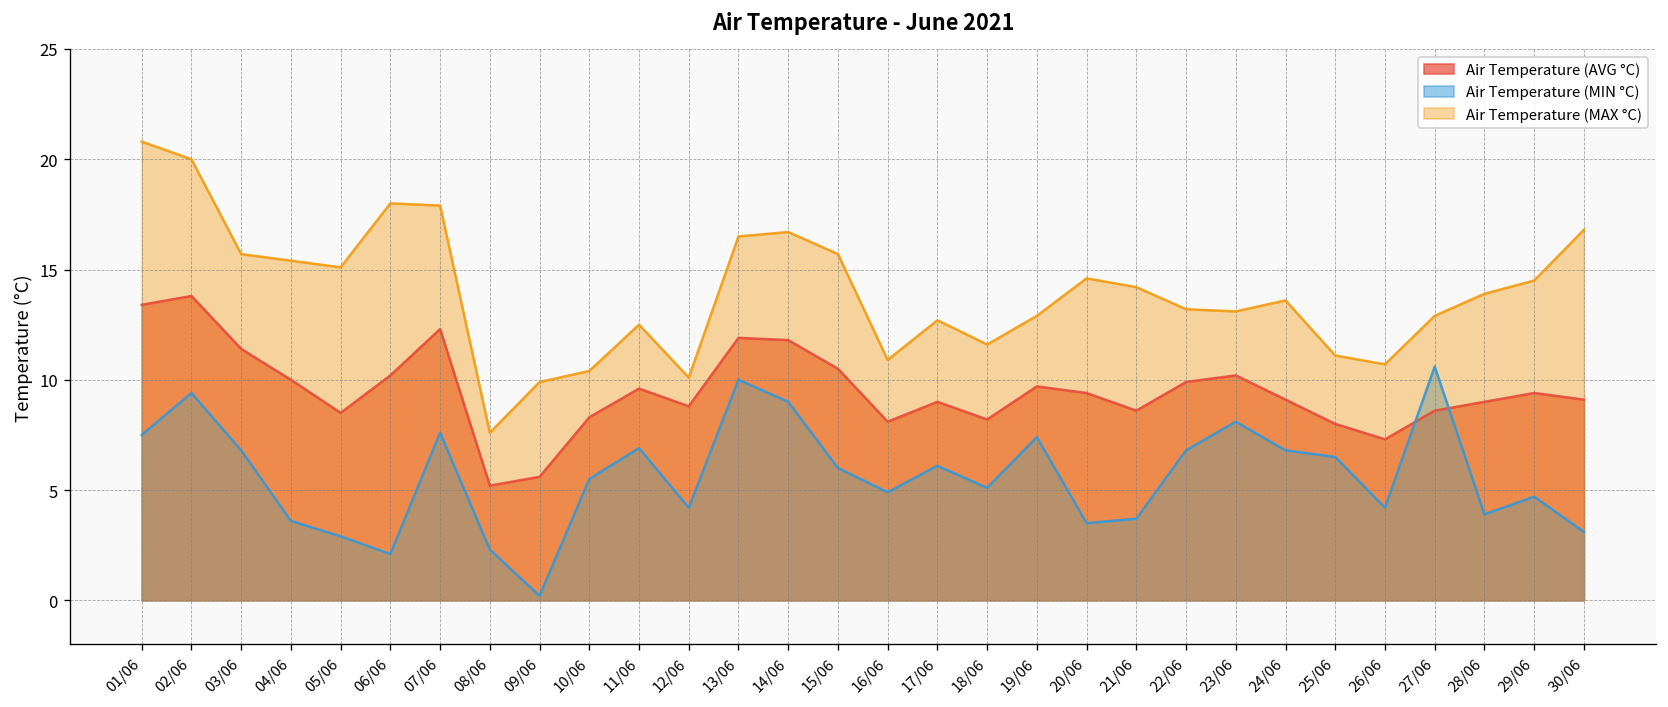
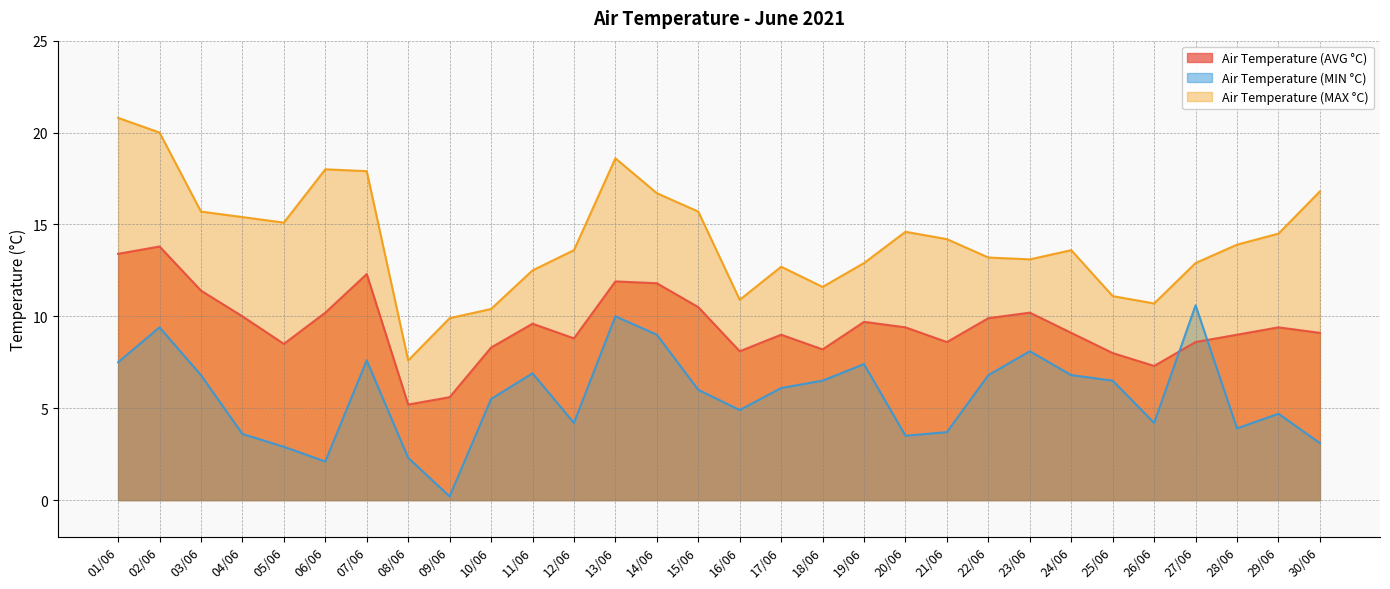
Air Temperature (MAX °C), 12/06: 10.1 -> 13.6
Air Temperature (MAX °C), 13/06: 16.5 -> 18.6
Air Temperature (MIN °C), 18/06: 5.1 -> 6.5
